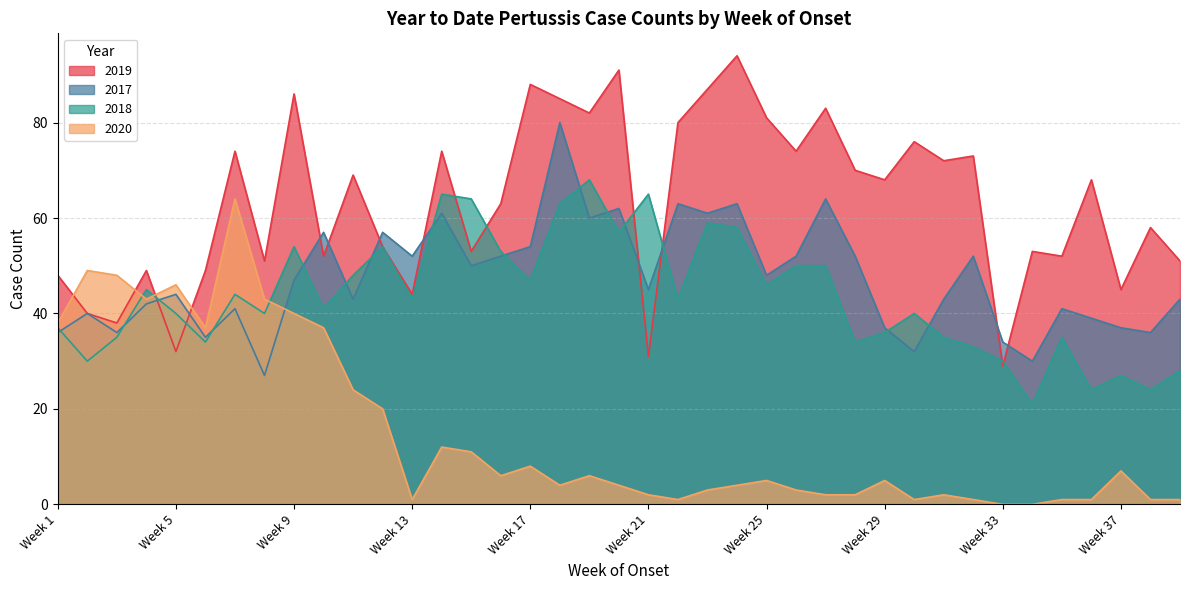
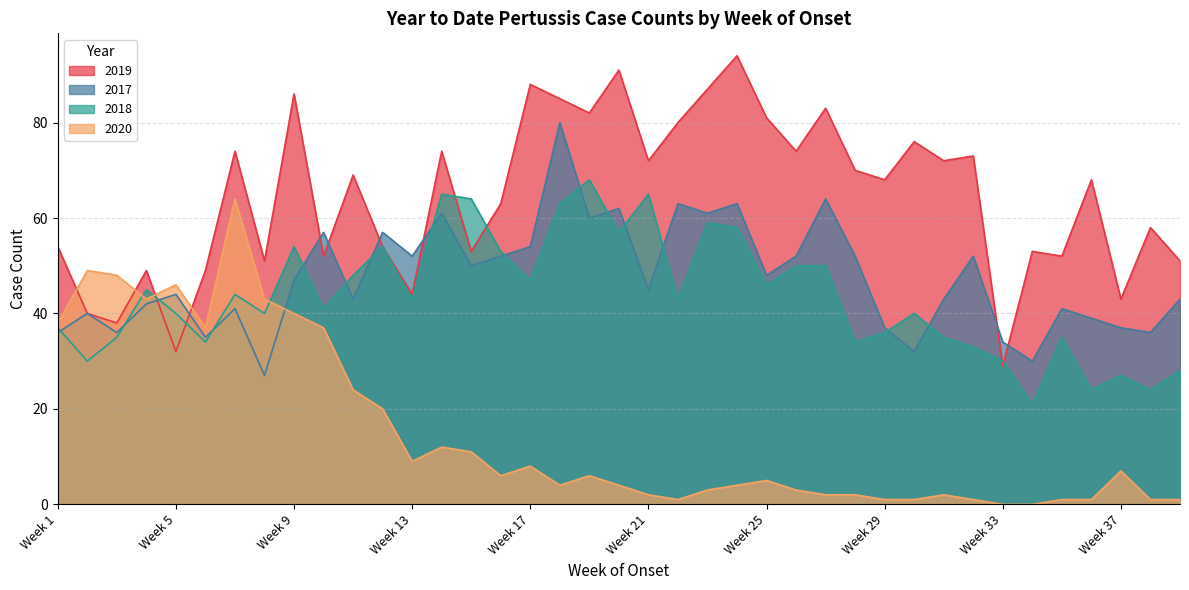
2019, Week 1: 48 -> 54
2020, Week 13: 1 -> 9
2019, Week 21: 31 -> 72
2020, Week 29: 5 -> 1
2019, Week 37: 45 -> 43
